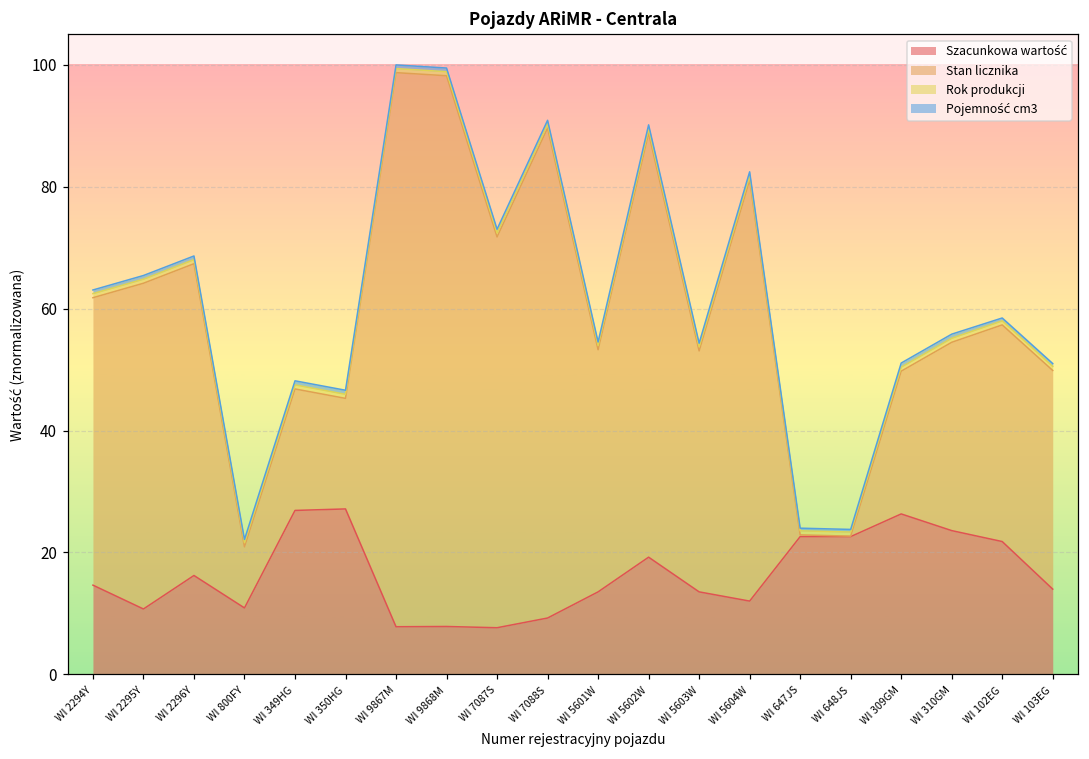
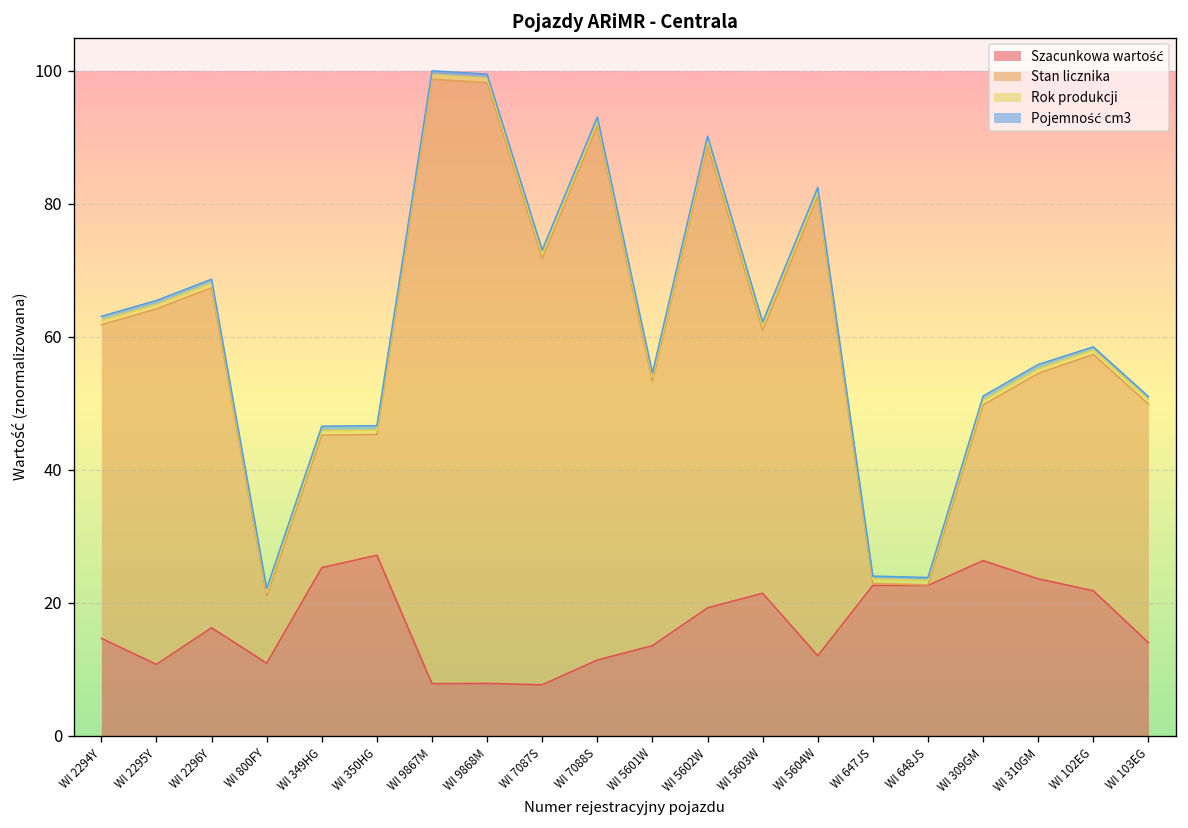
Szacunkowa wartość, WI 349HG: 27 -> 25
Szacunkowa wartość, WI 7088S: 9 -> 11
Szacunkowa wartość, WI 5603W: 14 -> 21
